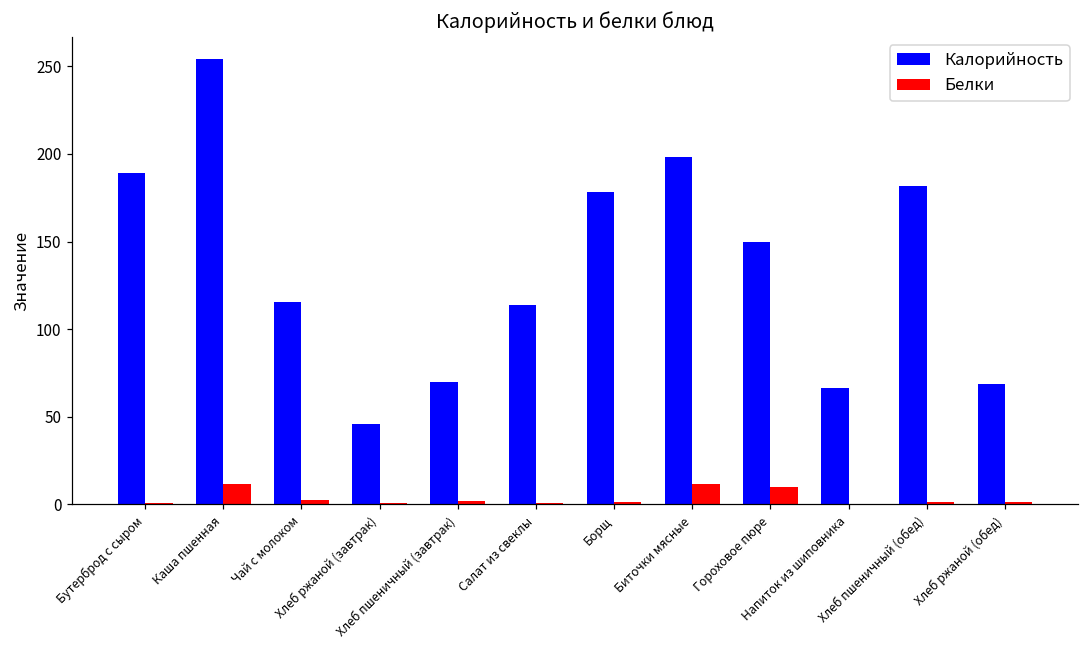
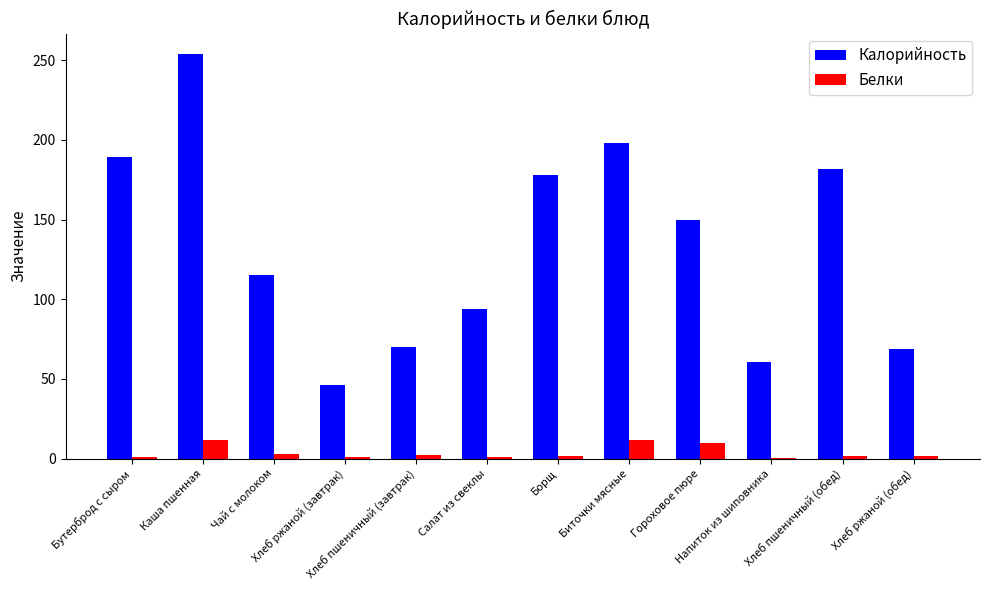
Калорийность, Салат из свеклы: 114 -> 94
Калорийность, Напиток из шиповника: 66 -> 60
